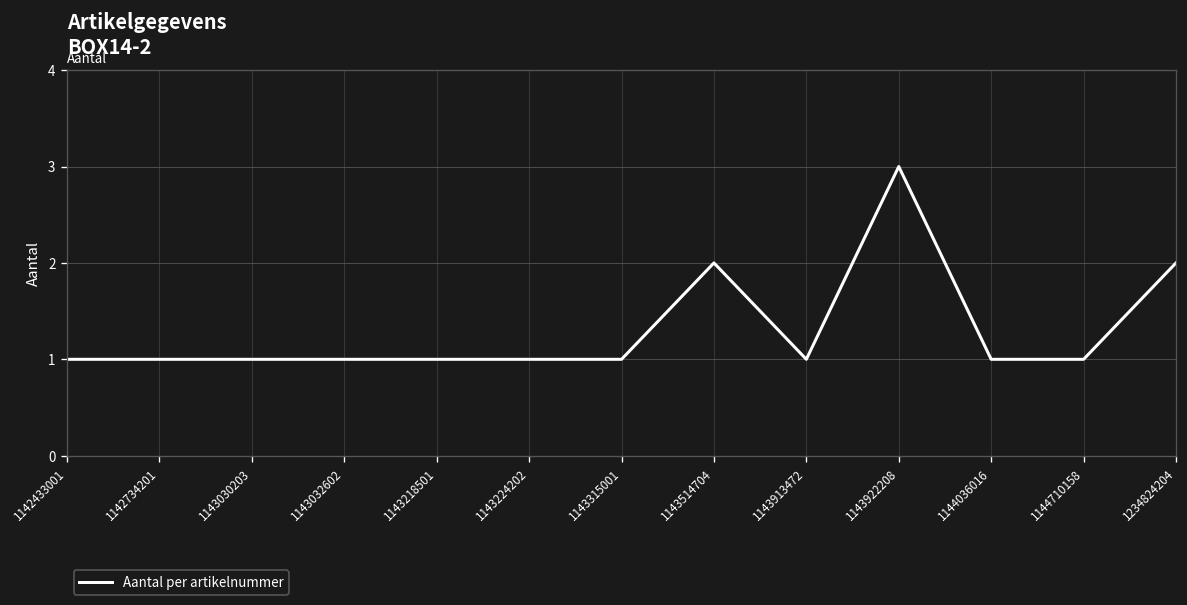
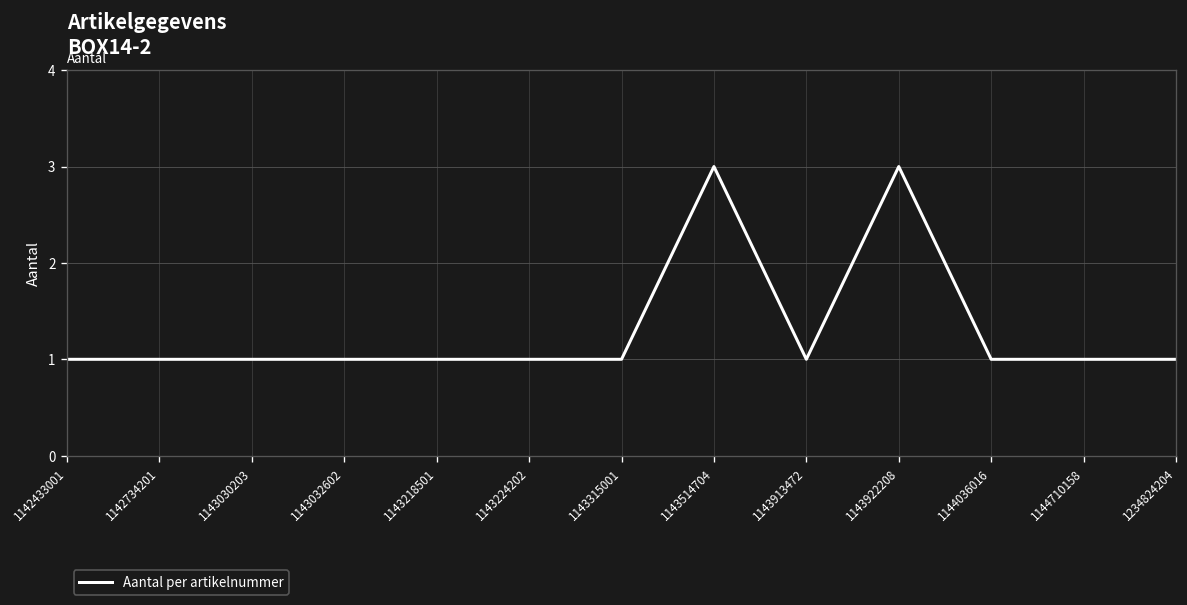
1143514704: 2 -> 3
1234824204: 2 -> 1
